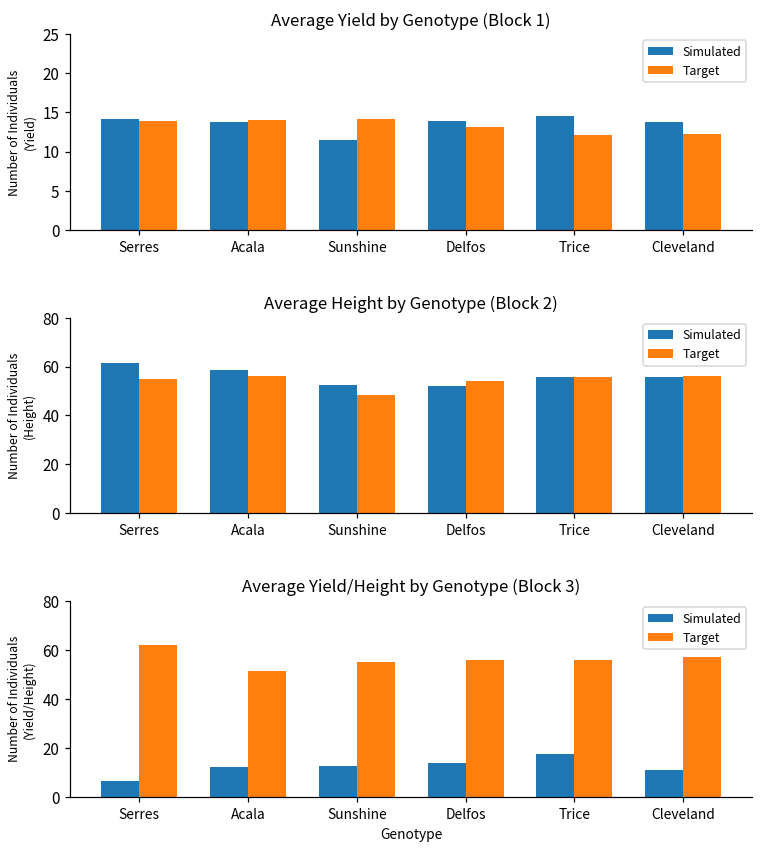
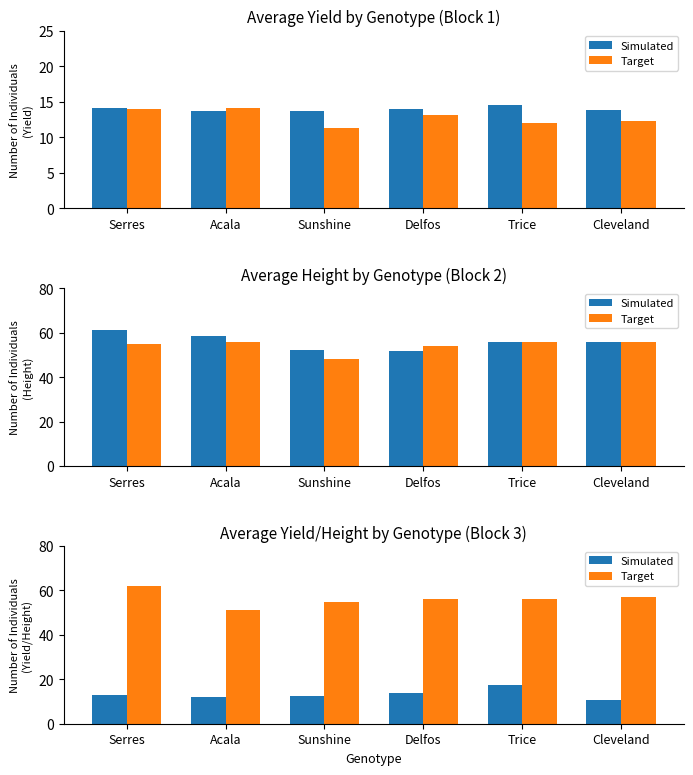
Average Yield by Genotype (Block 1), Simulated, Sunshine: 11 -> 14
Average Yield by Genotype (Block 1), Target, Sunshine: 14 -> 11
Average Yield/Height by Genotype (Block 3), Simulated, Serres: 6 -> 13
